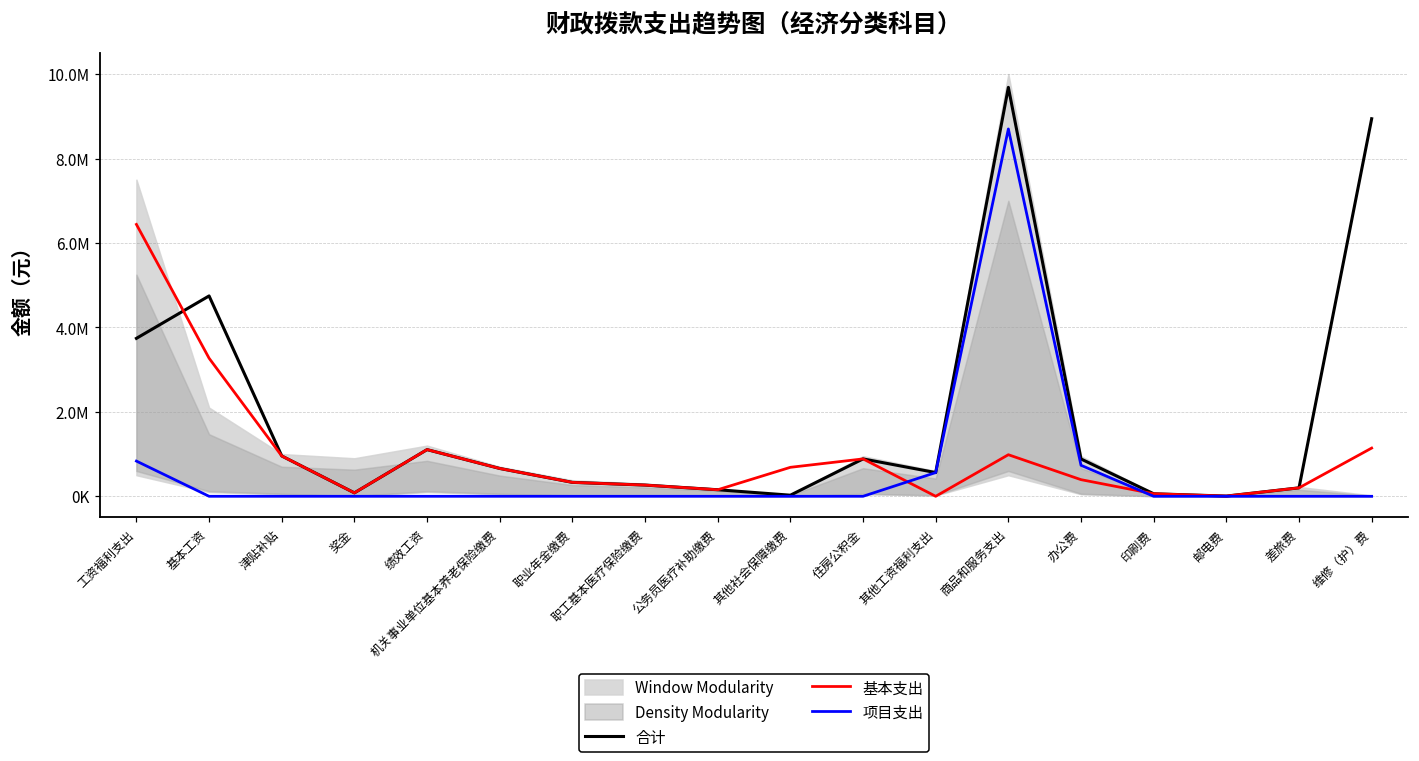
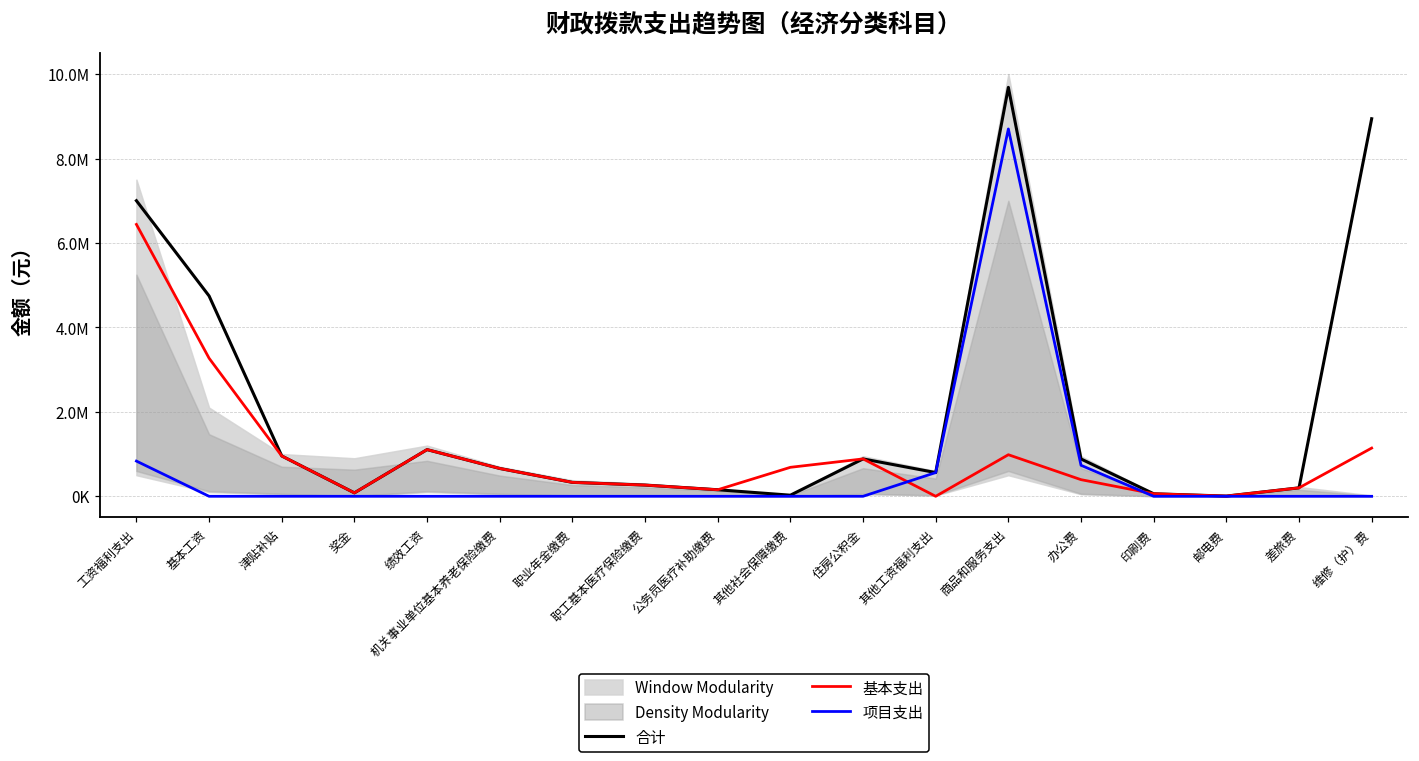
合计, 工资福利支出: 3700000 -> 7000000
